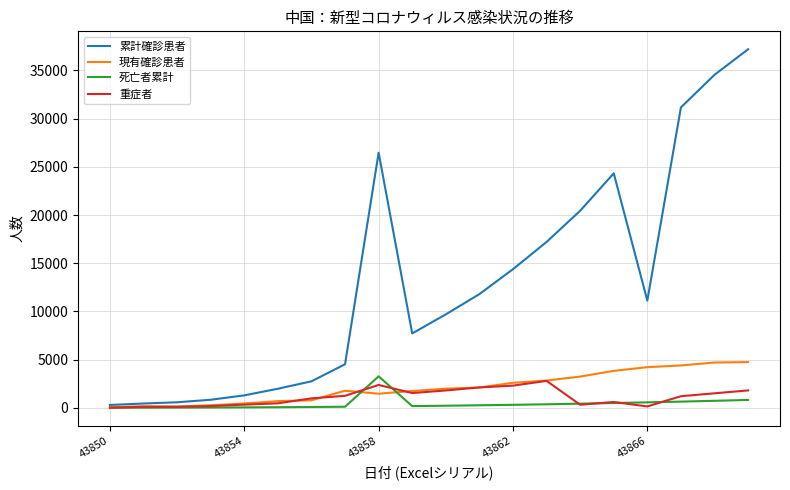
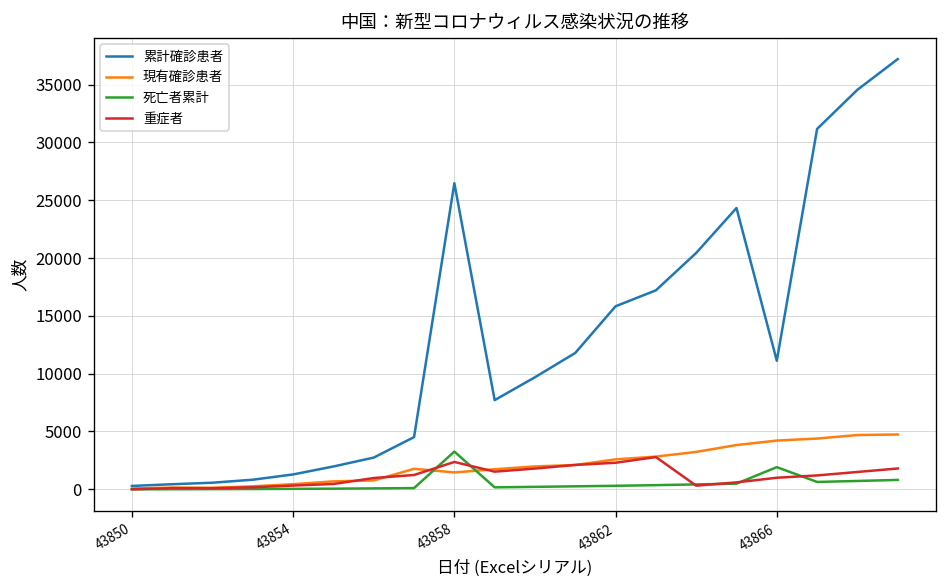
累計確診患者, 43862: 14000 -> 16000
死亡者累計, 43866: 1000 -> 2000
重症者, 43866: 0 -> 1000
